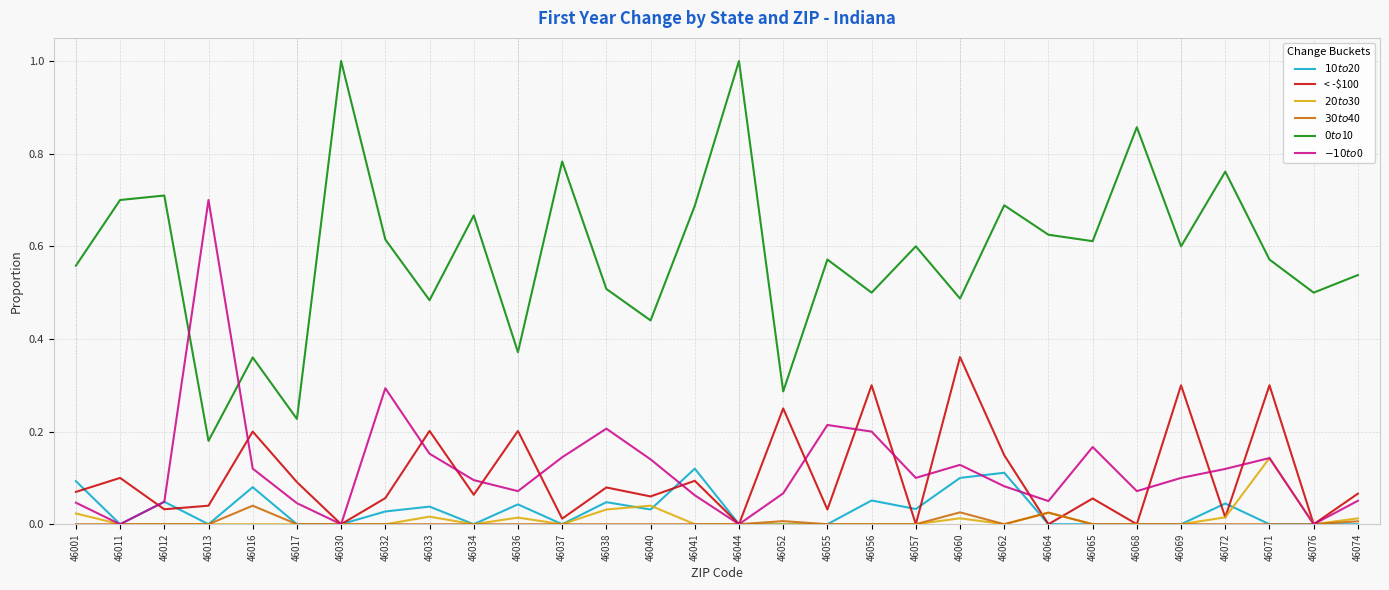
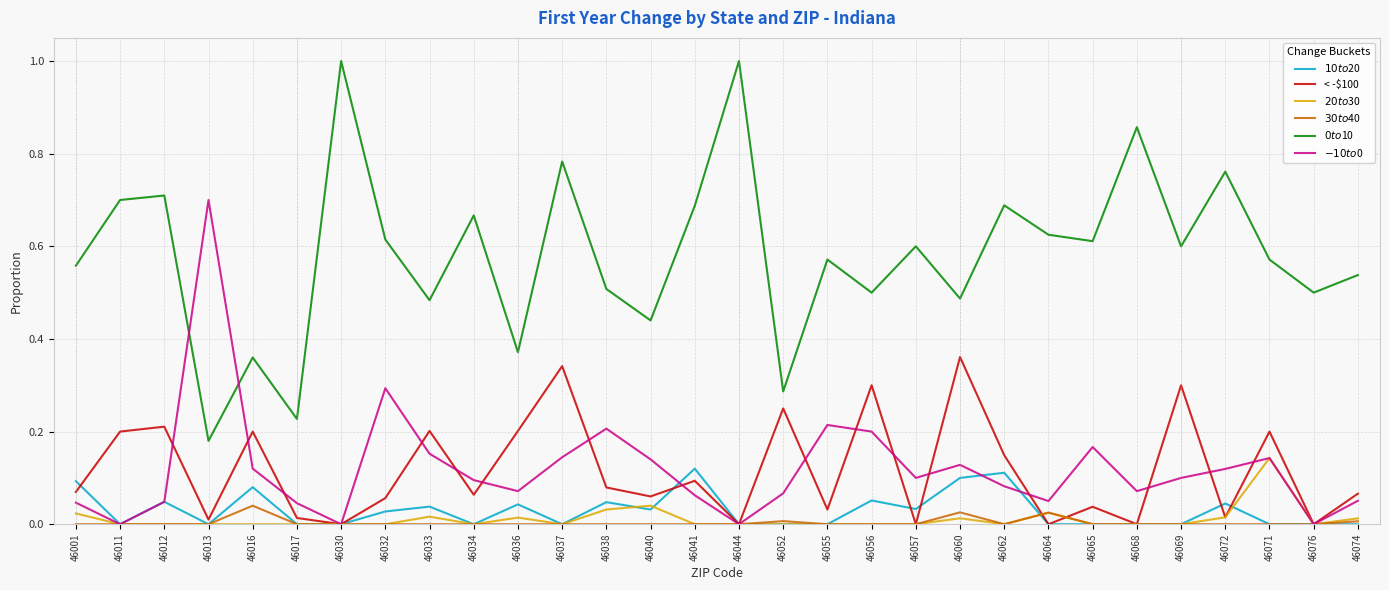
< -$100, 46011: 0.1 -> 0.2
< -$100, 46012: 0.03 -> 0.21
< -$100, 46013: 0.04 -> 0.01
< -$100, 46017: 0.09 -> 0.01
< -$100, 46037: 0.01 -> 0.34
< -$100, 46065: 0.06 -> 0.04
< -$100, 46071: 0.3 -> 0.2
